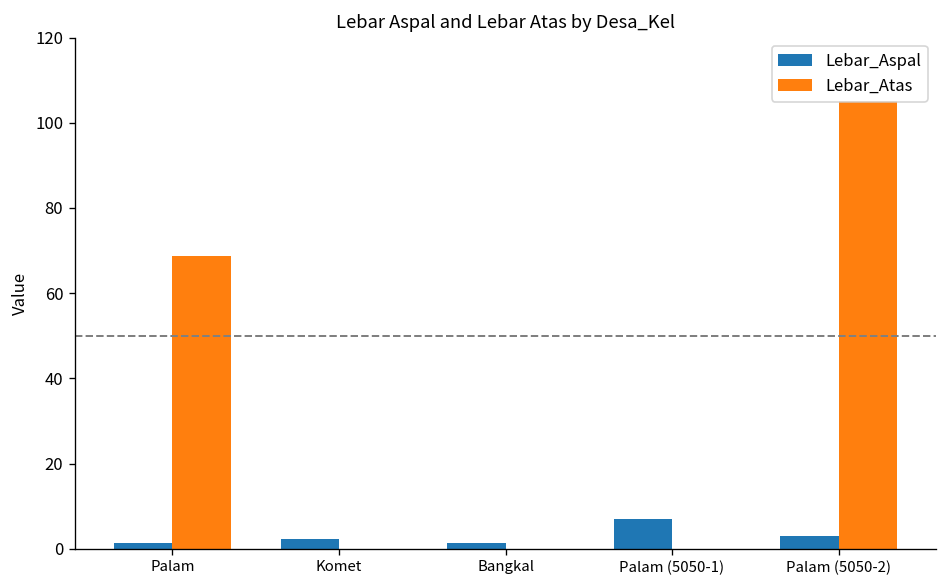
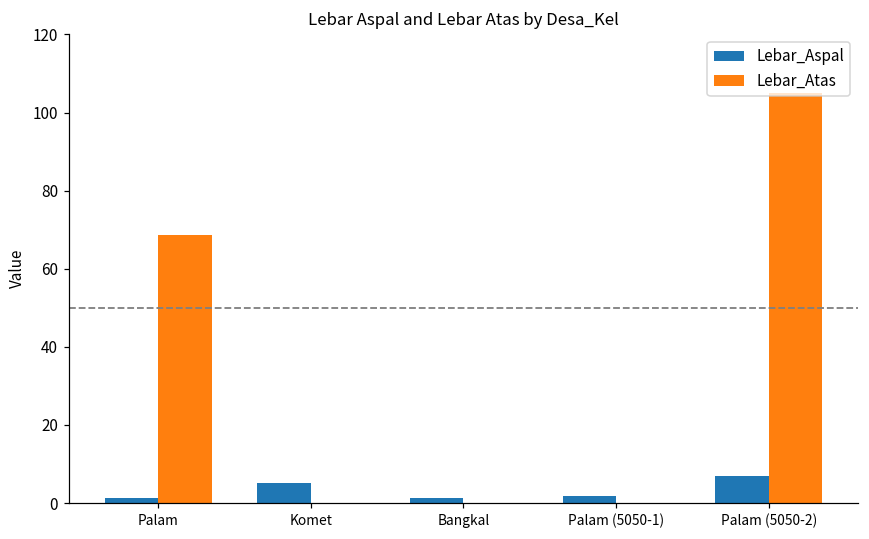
Lebar_Aspal, Komet: 2 -> 5
Lebar_Aspal, Palam (5050-1): 7 -> 2
Lebar_Aspal, Palam (5050-2): 3 -> 7
